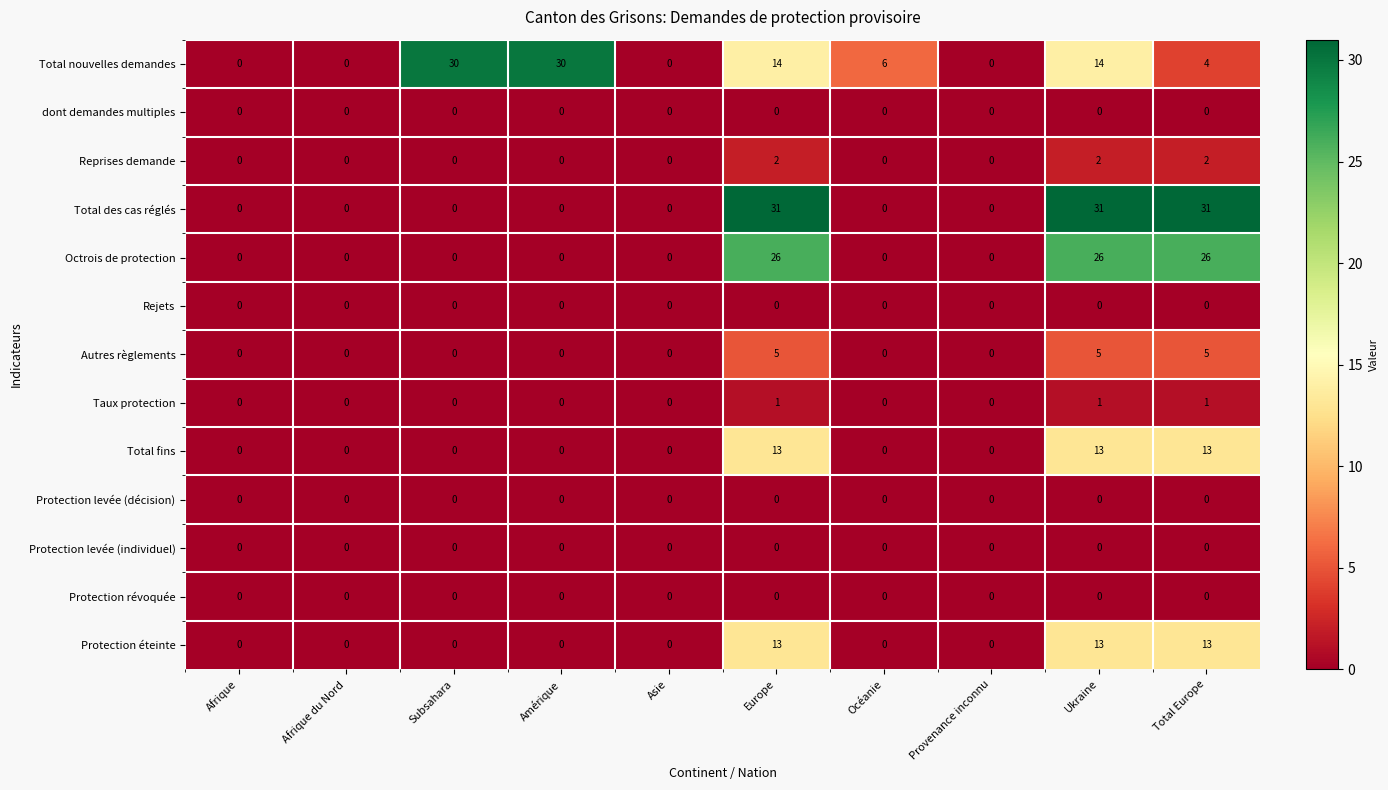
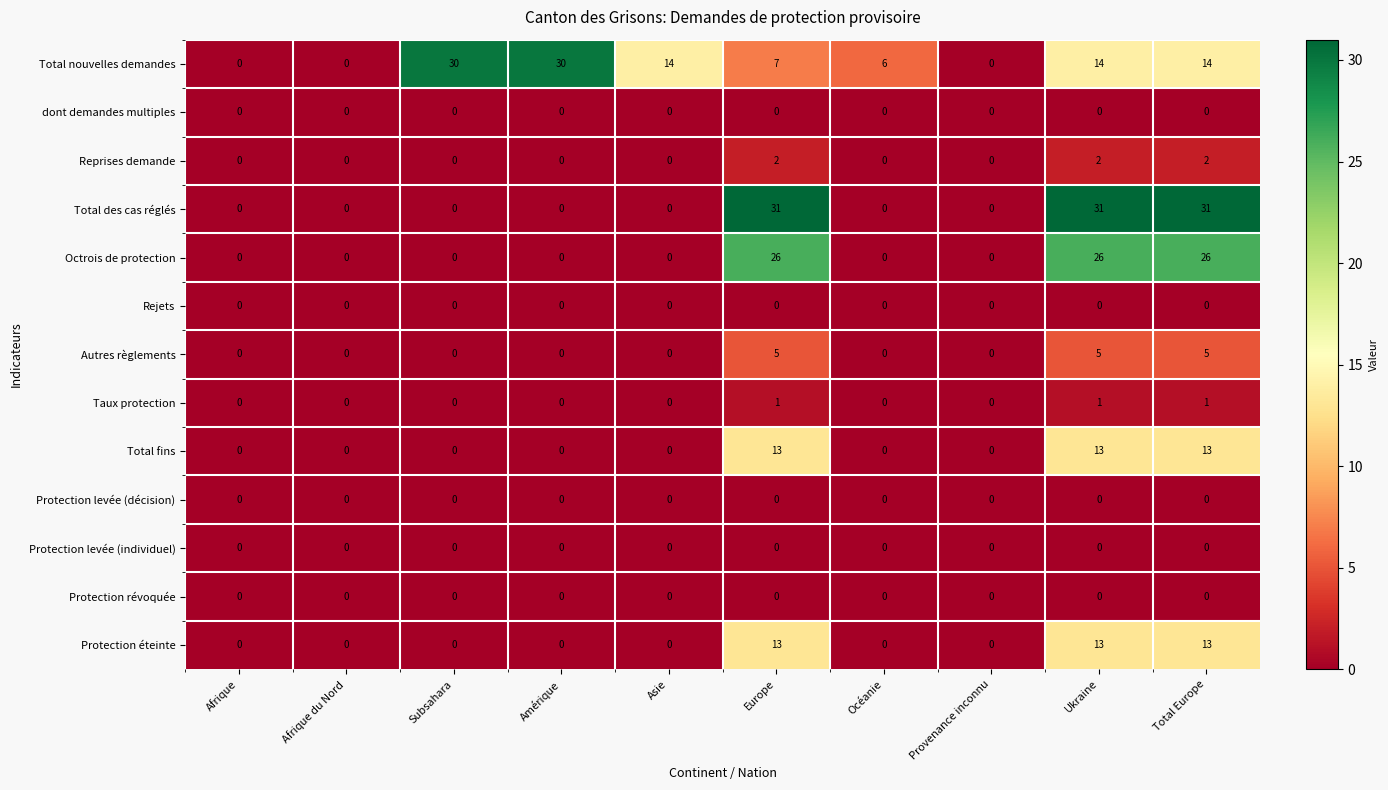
Total nouvelles demandes, Asie: 0 -> 14
Total nouvelles demandes, Europe: 14 -> 7
Total nouvelles demandes, Total Europe: 4 -> 14
